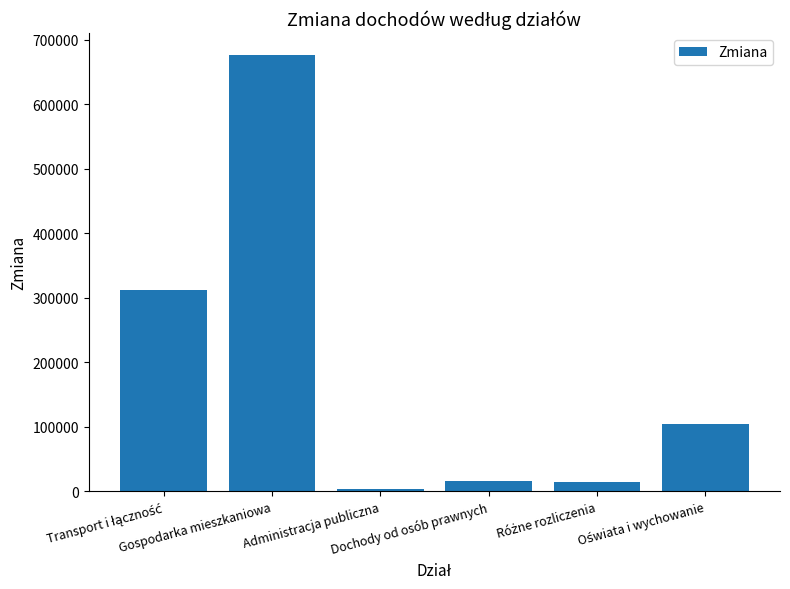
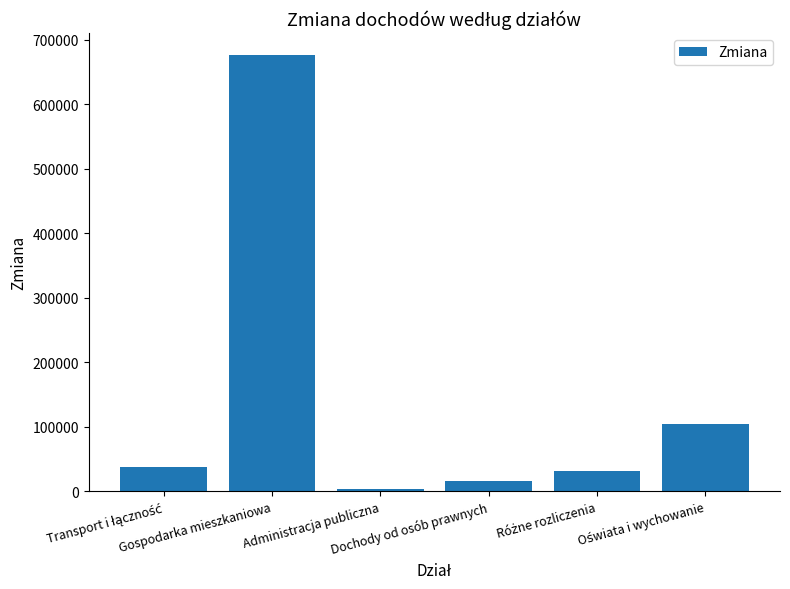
Transport i łączność: 310000 -> 40000
Różne rozliczenia: 20000 -> 30000
